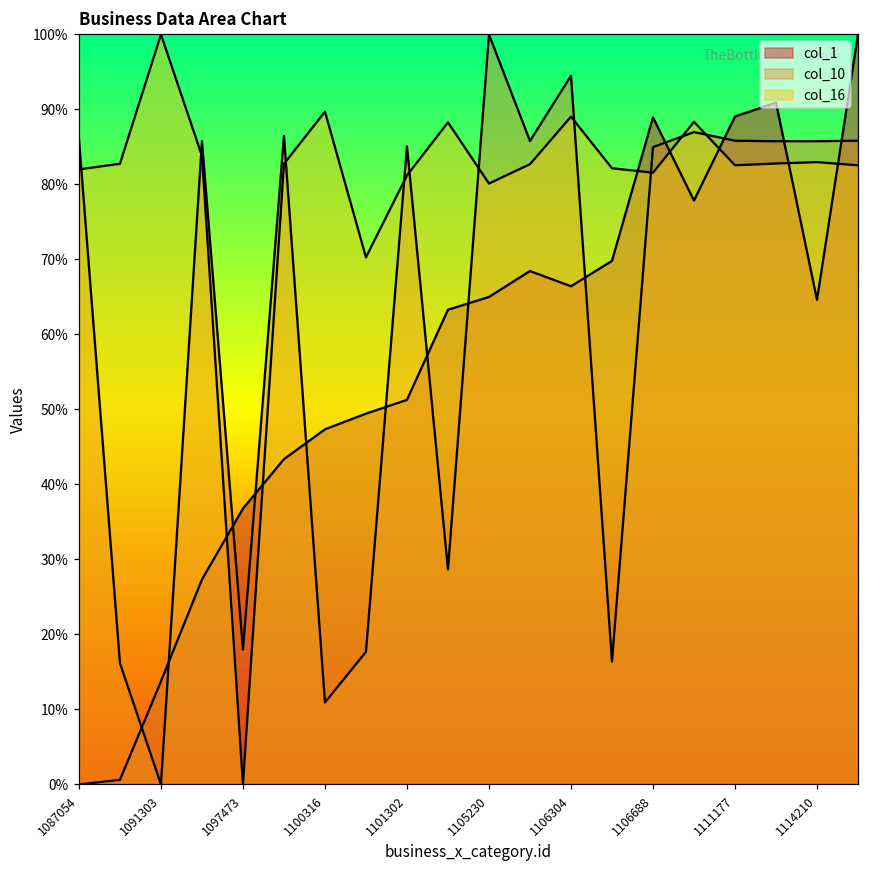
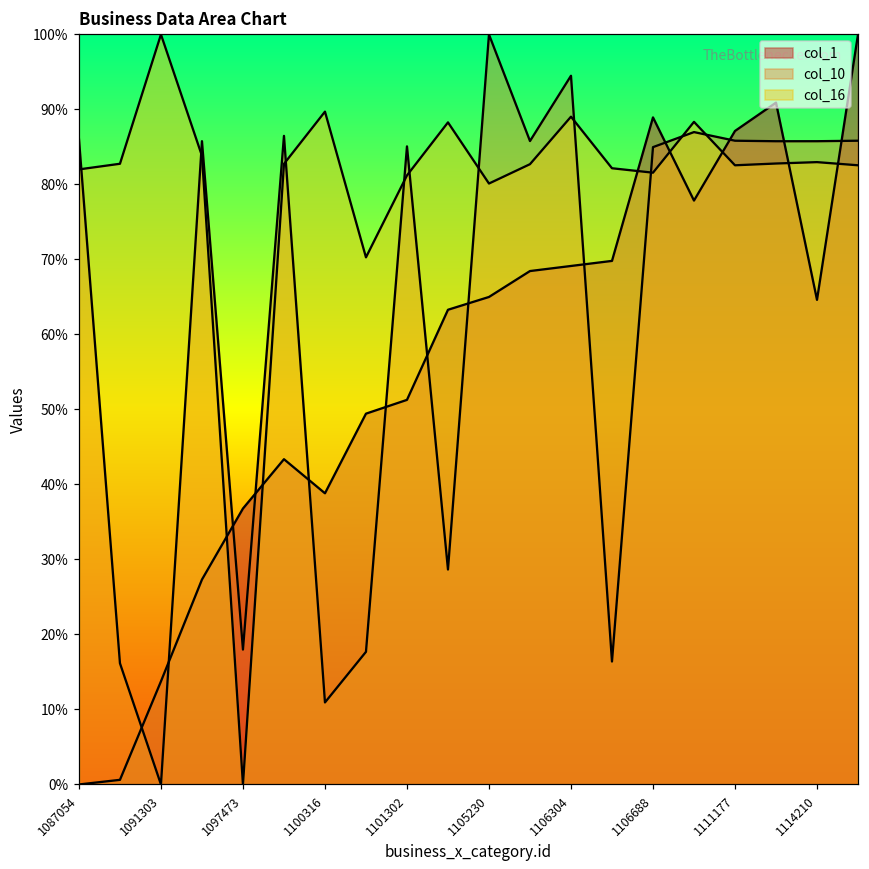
col_1, 1100316: 47% -> 39%
col_1, 1106304: 66% -> 69%
col_1, 1111177: 89% -> 87%
